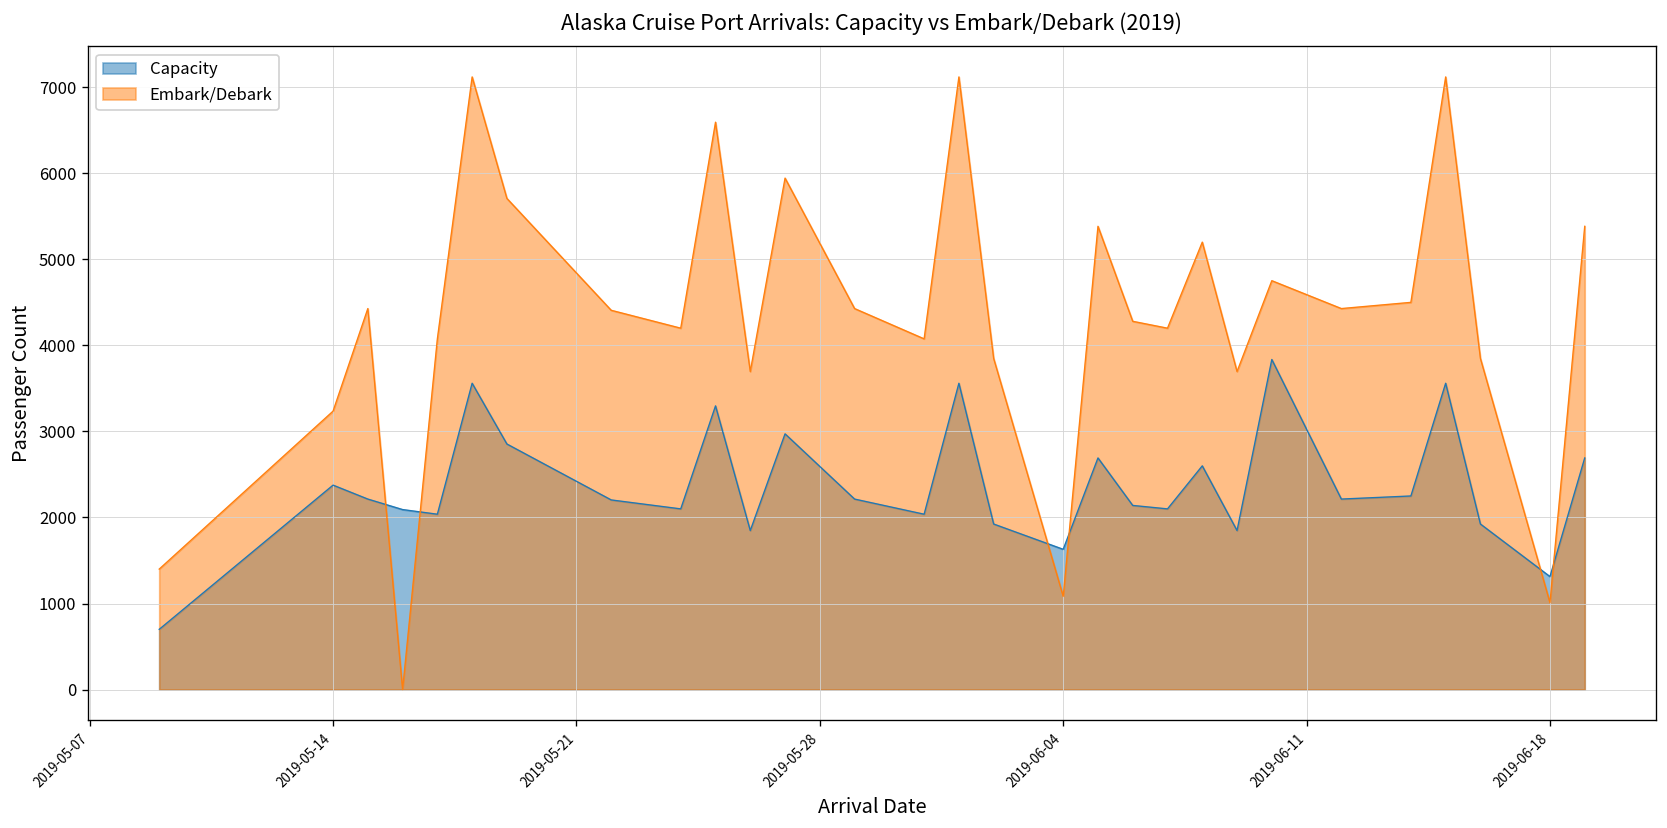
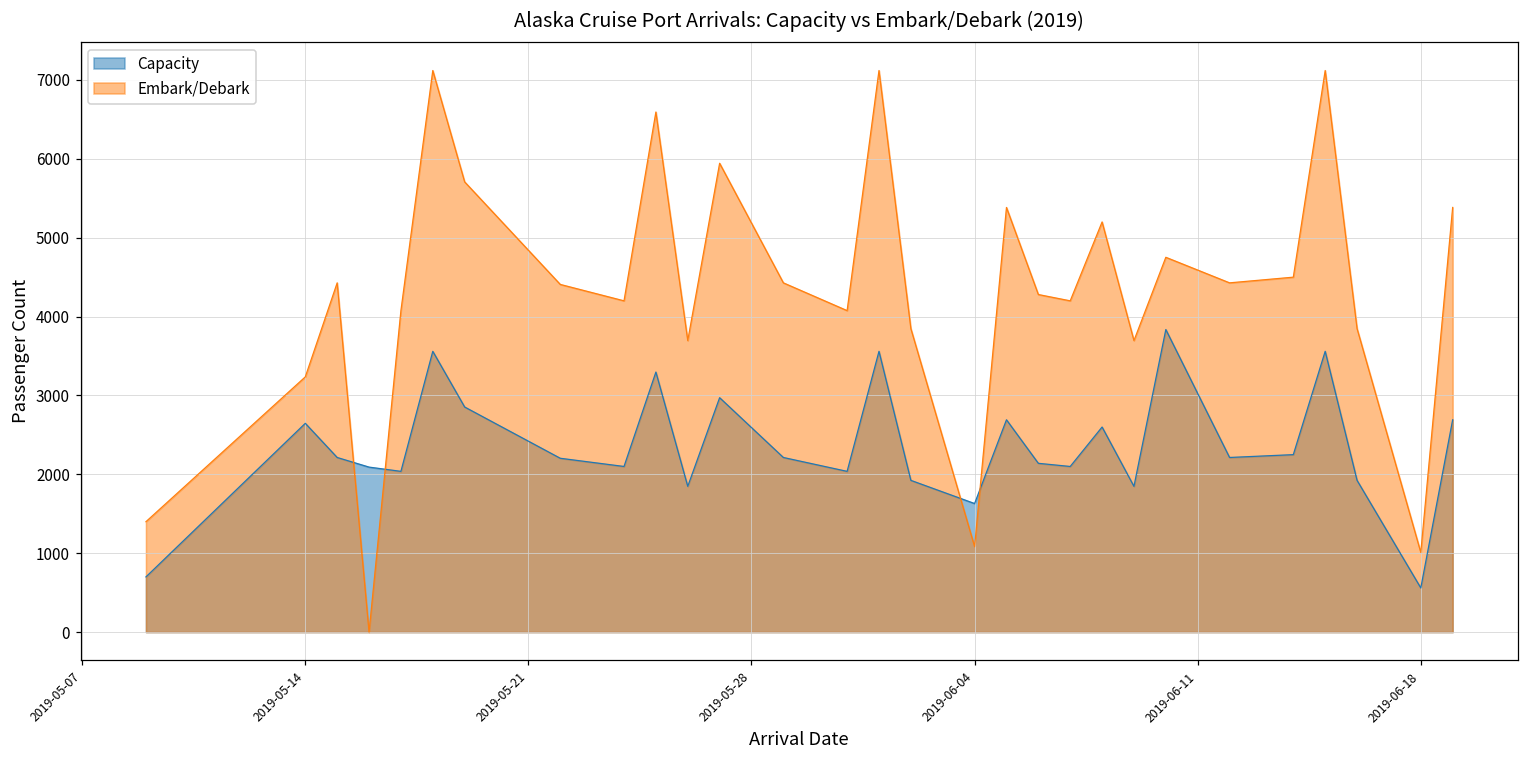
Capacity, 2019-05-14: 2400 -> 2600
Capacity, 2019-06-18: 1300 -> 600
